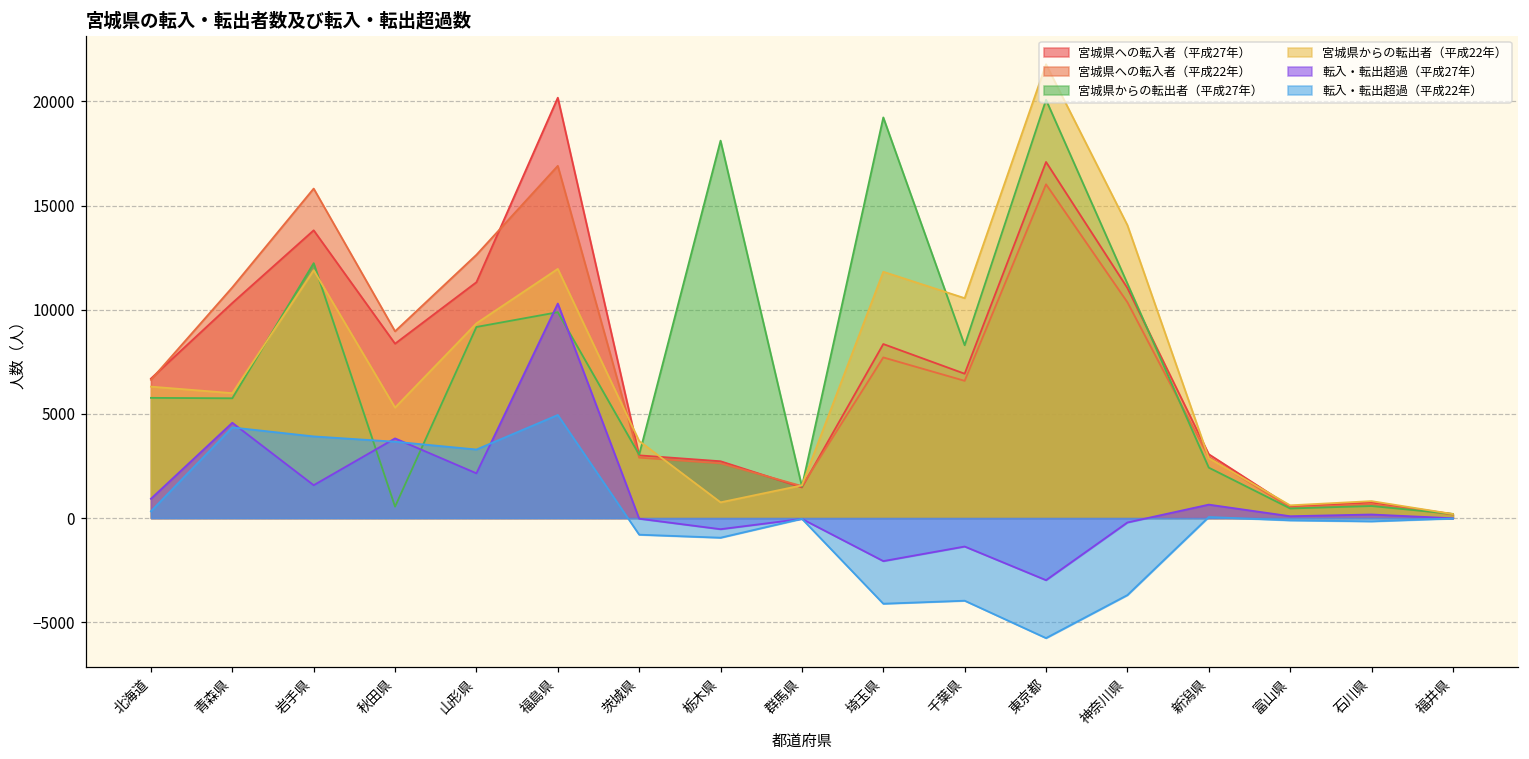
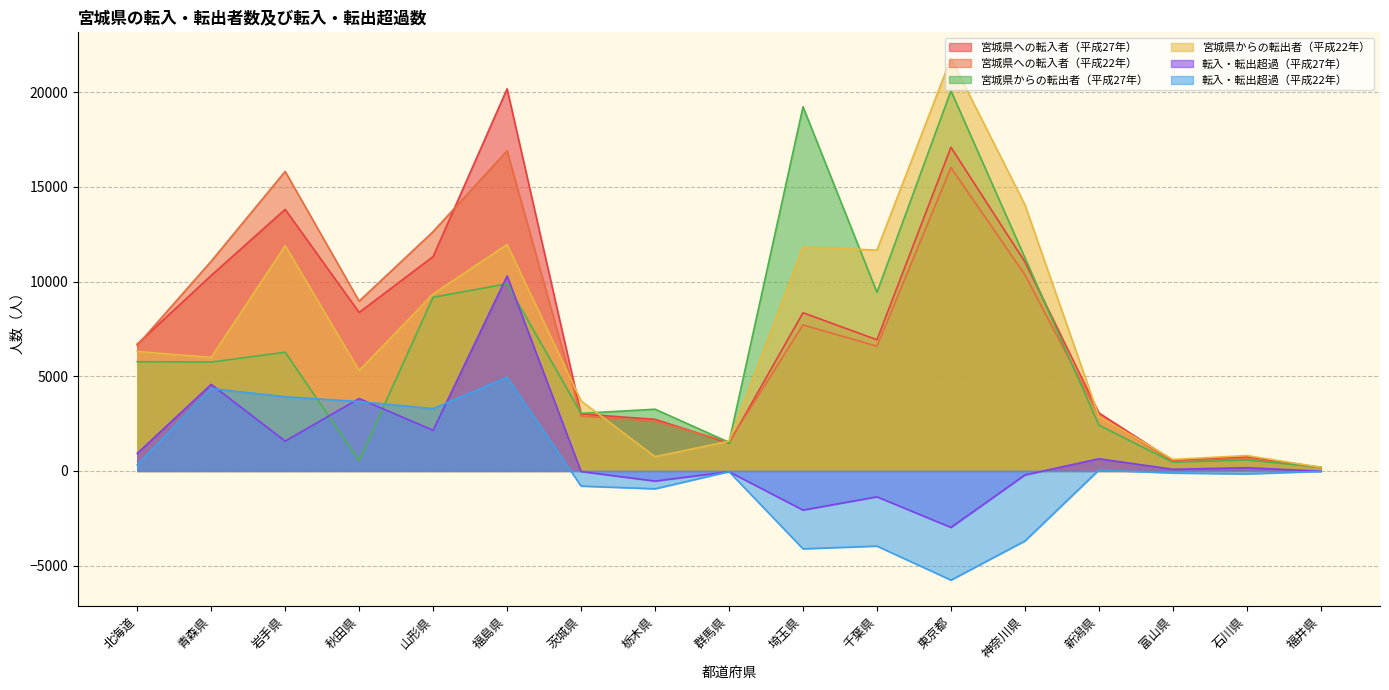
宮城県からの転出者（平成27年）, 岩手県: 12200 -> 6300
宮城県からの転出者（平成27年）, 栃木県: 18100 -> 3300
宮城県からの転出者（平成27年）, 千葉県: 8300 -> 9400
宮城県からの転出者（平成22年）, 千葉県: 10600 -> 11700
